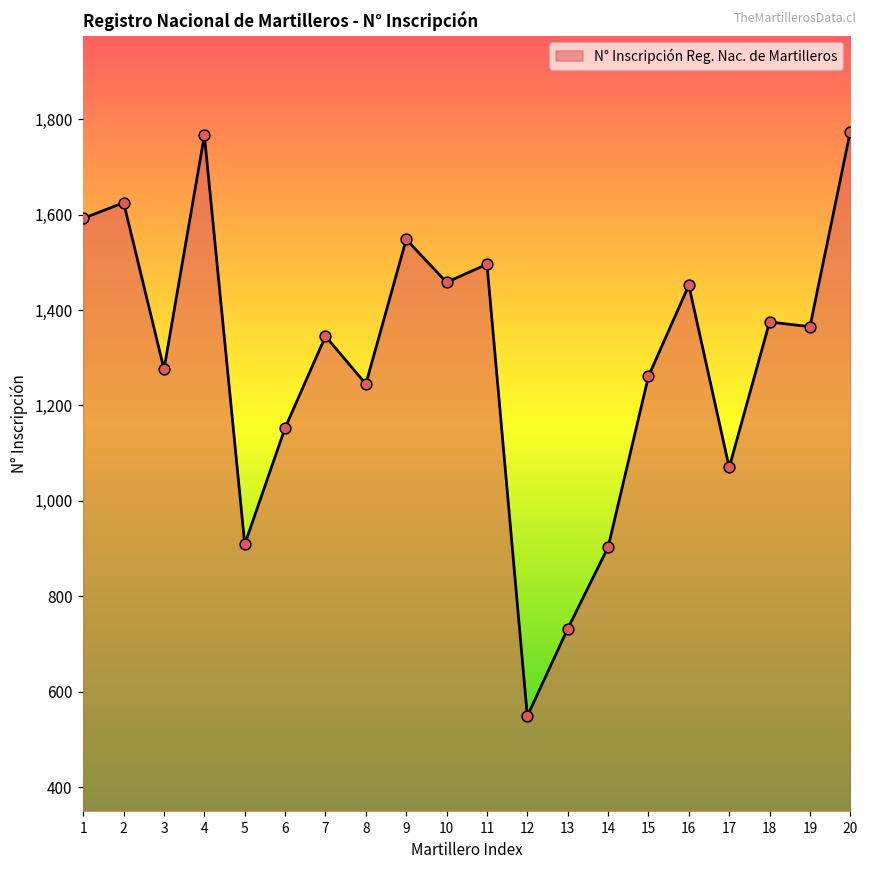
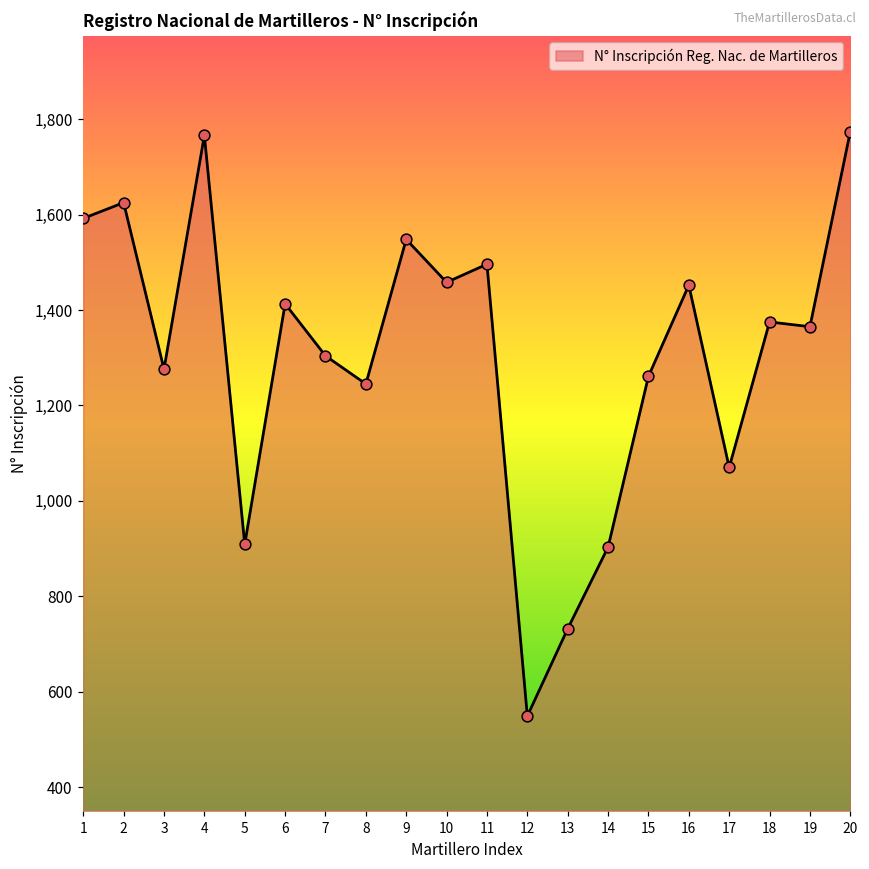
6: 1,150 -> 1,410
7: 1,350 -> 1,300
